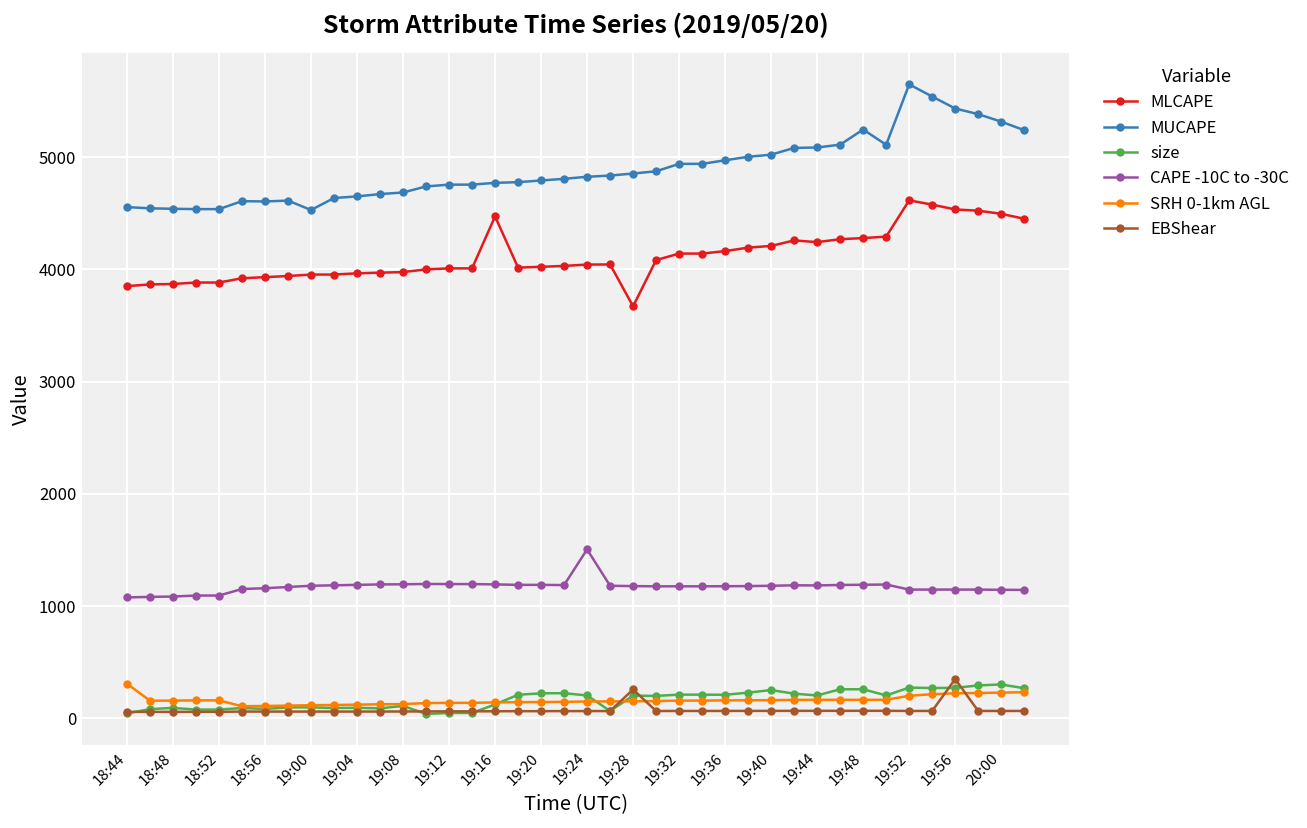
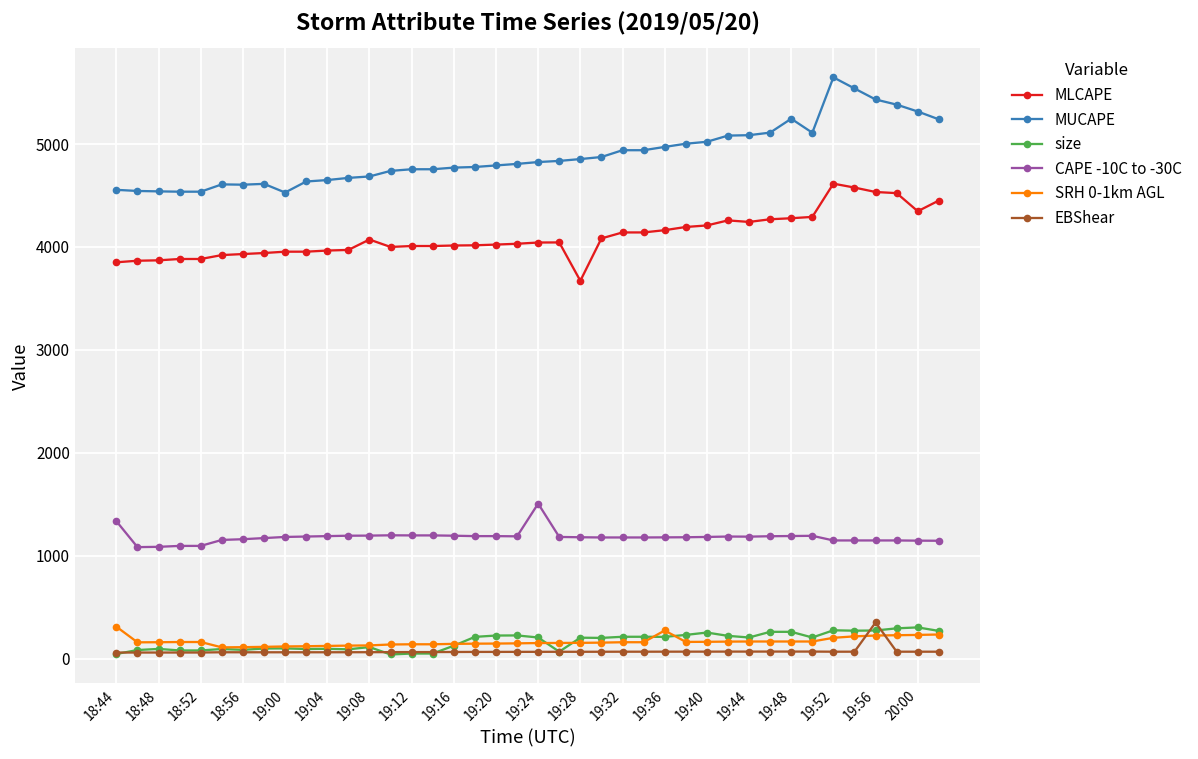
CAPE -10C to -30C, 18:44: 1100 -> 1300
MLCAPE, 19:08: 4000 -> 4100
MLCAPE, 19:16: 4500 -> 4000
EBShear, 19:28: 300 -> 100
SRH 0-1km AGL, 19:36: 200 -> 300
MLCAPE, 20:00: 4500 -> 4300
